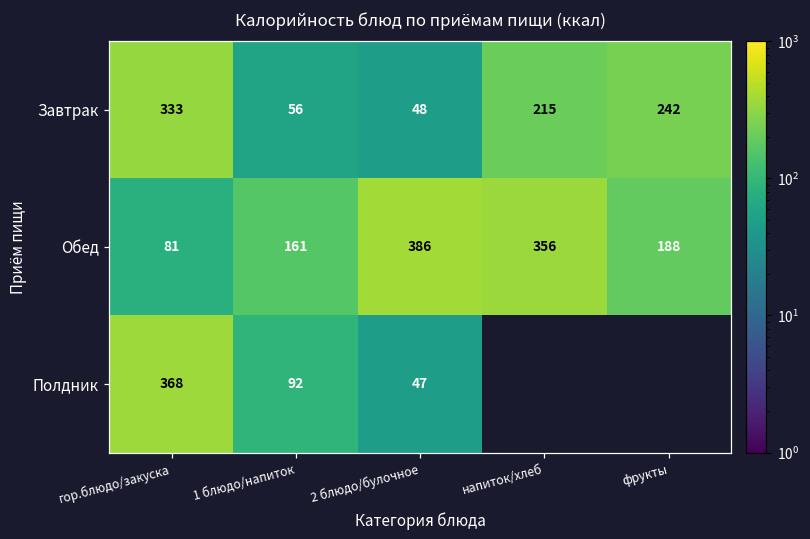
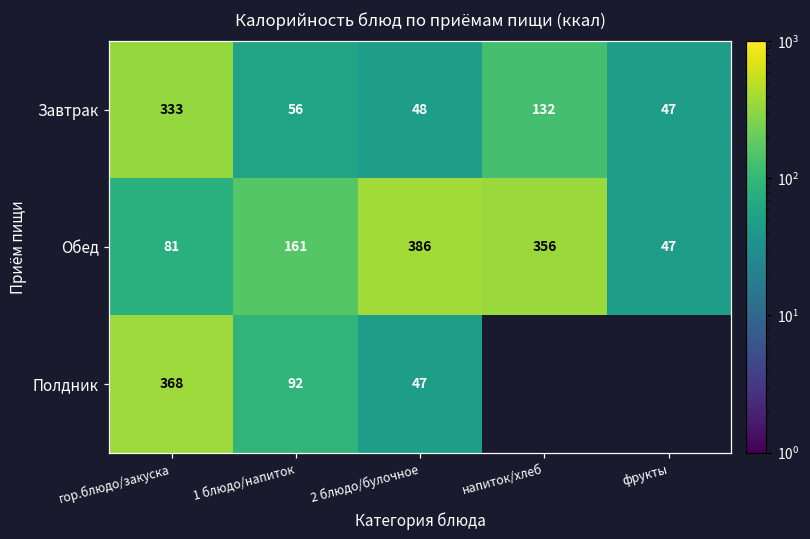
Завтрак, напиток/хлеб: 215 -> 132
Завтрак, фрукты: 242 -> 47
Обед, фрукты: 188 -> 47
